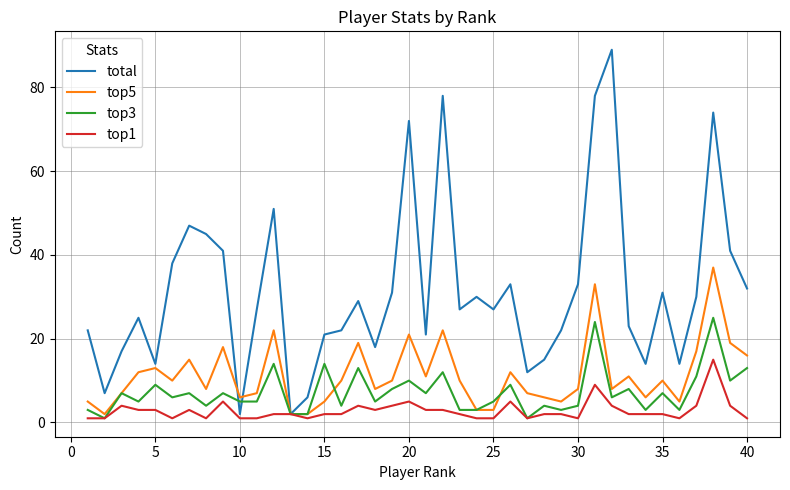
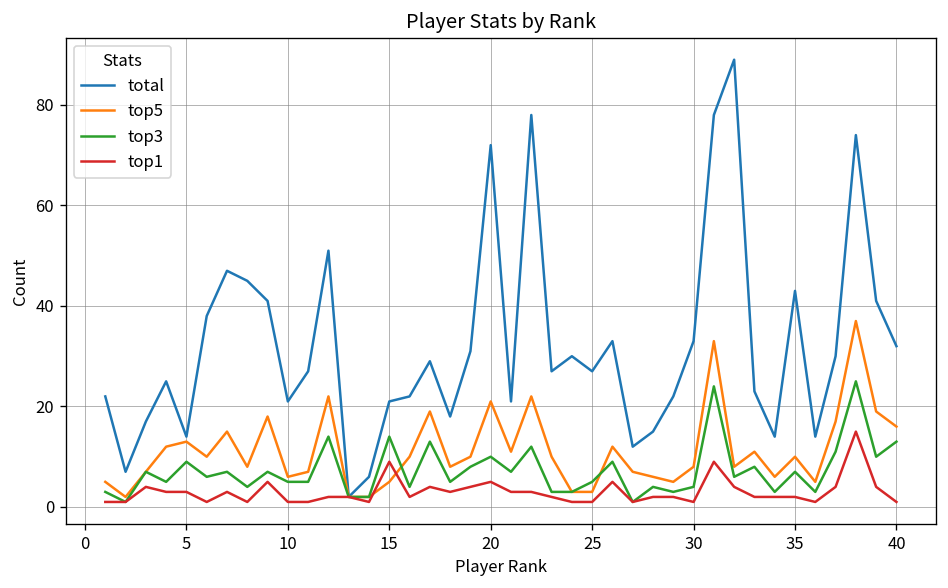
total, 10: 2 -> 21
top1, 15: 2 -> 9
total, 35: 31 -> 43
